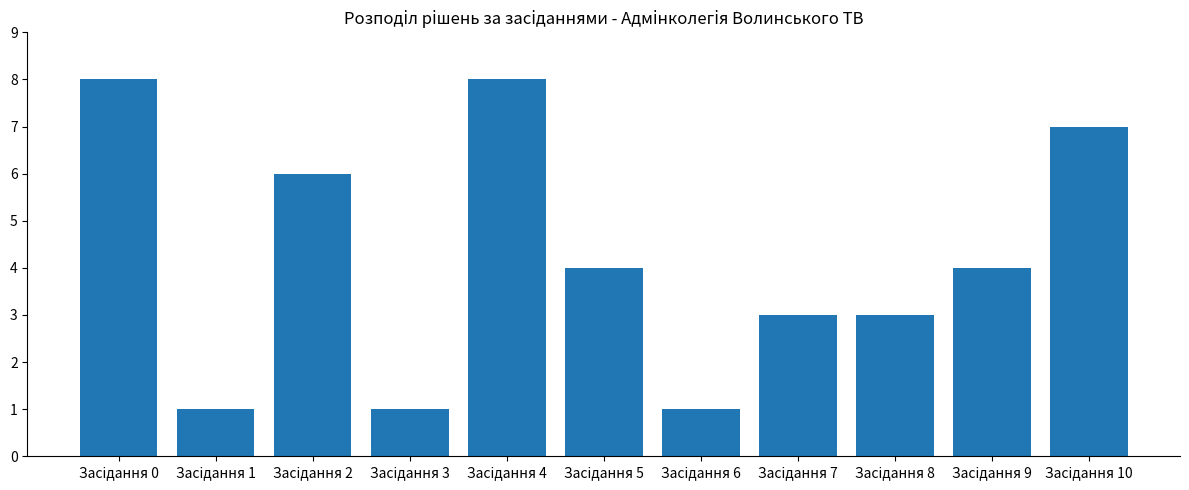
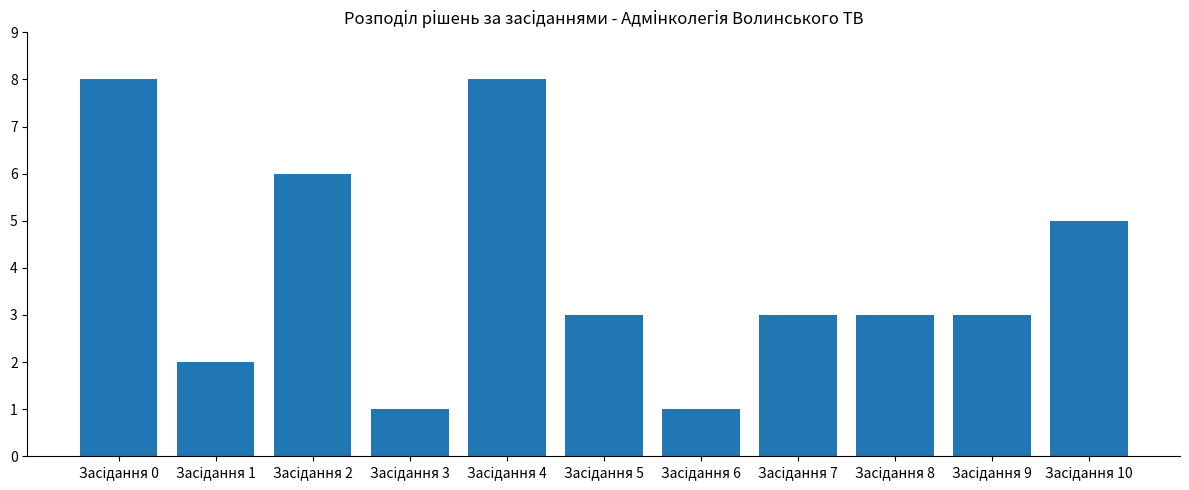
Засідання 1: 1 -> 2
Засідання 5: 4 -> 3
Засідання 9: 4 -> 3
Засідання 10: 7 -> 5
